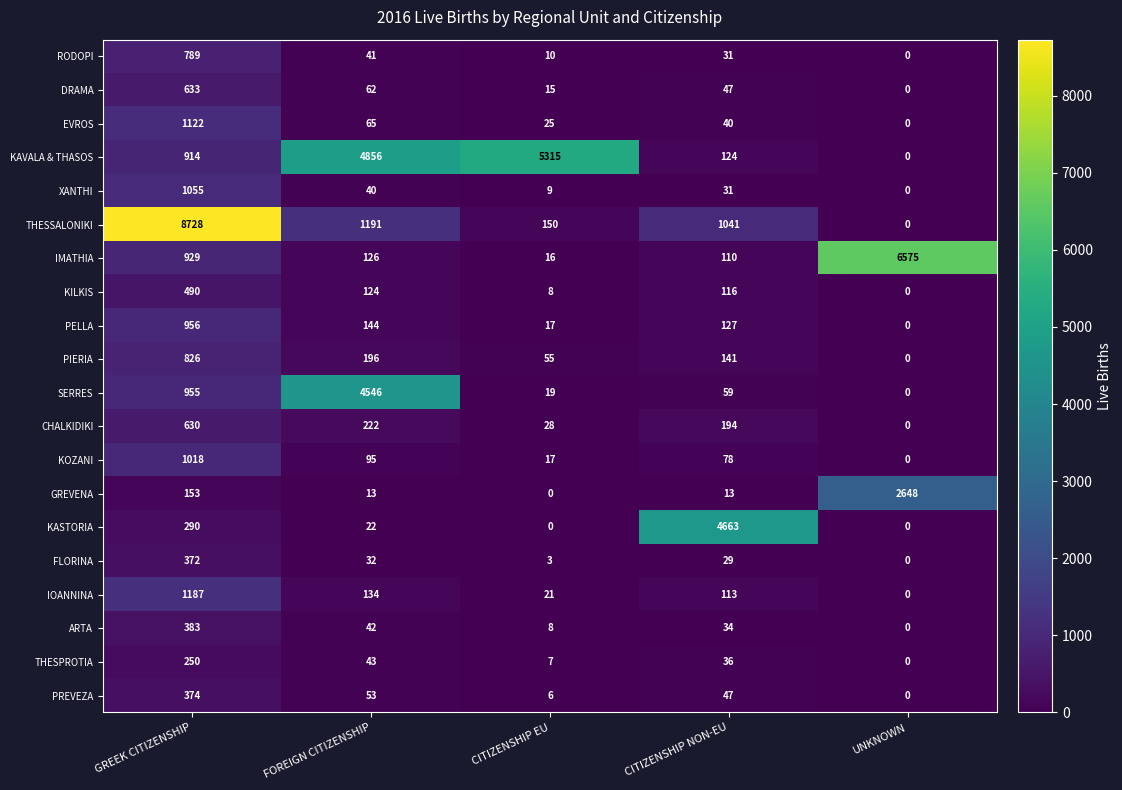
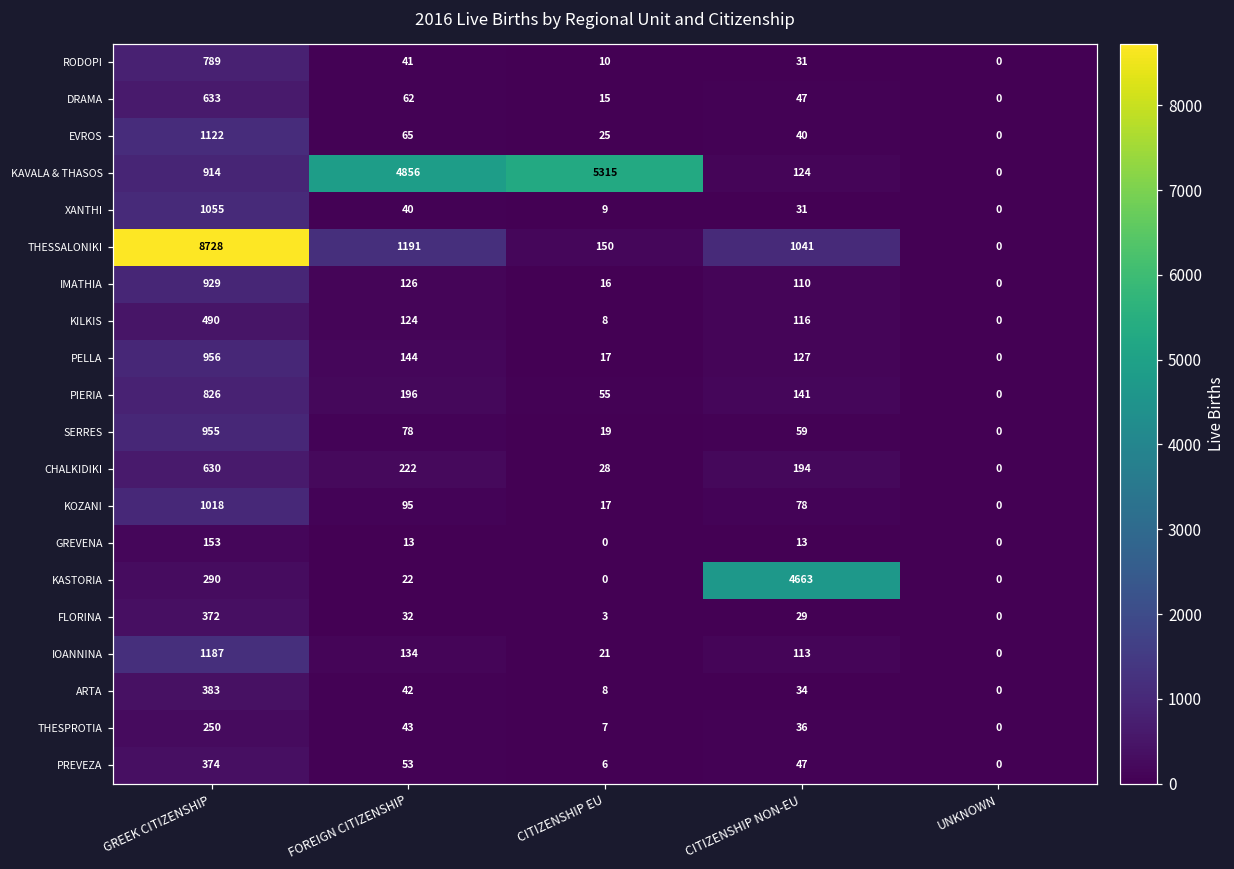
IMATHIA, UNKNOWN: 6575 -> 0
SERRES, FOREIGN CITIZENSHIP: 4546 -> 78
GREVENA, UNKNOWN: 2648 -> 0
